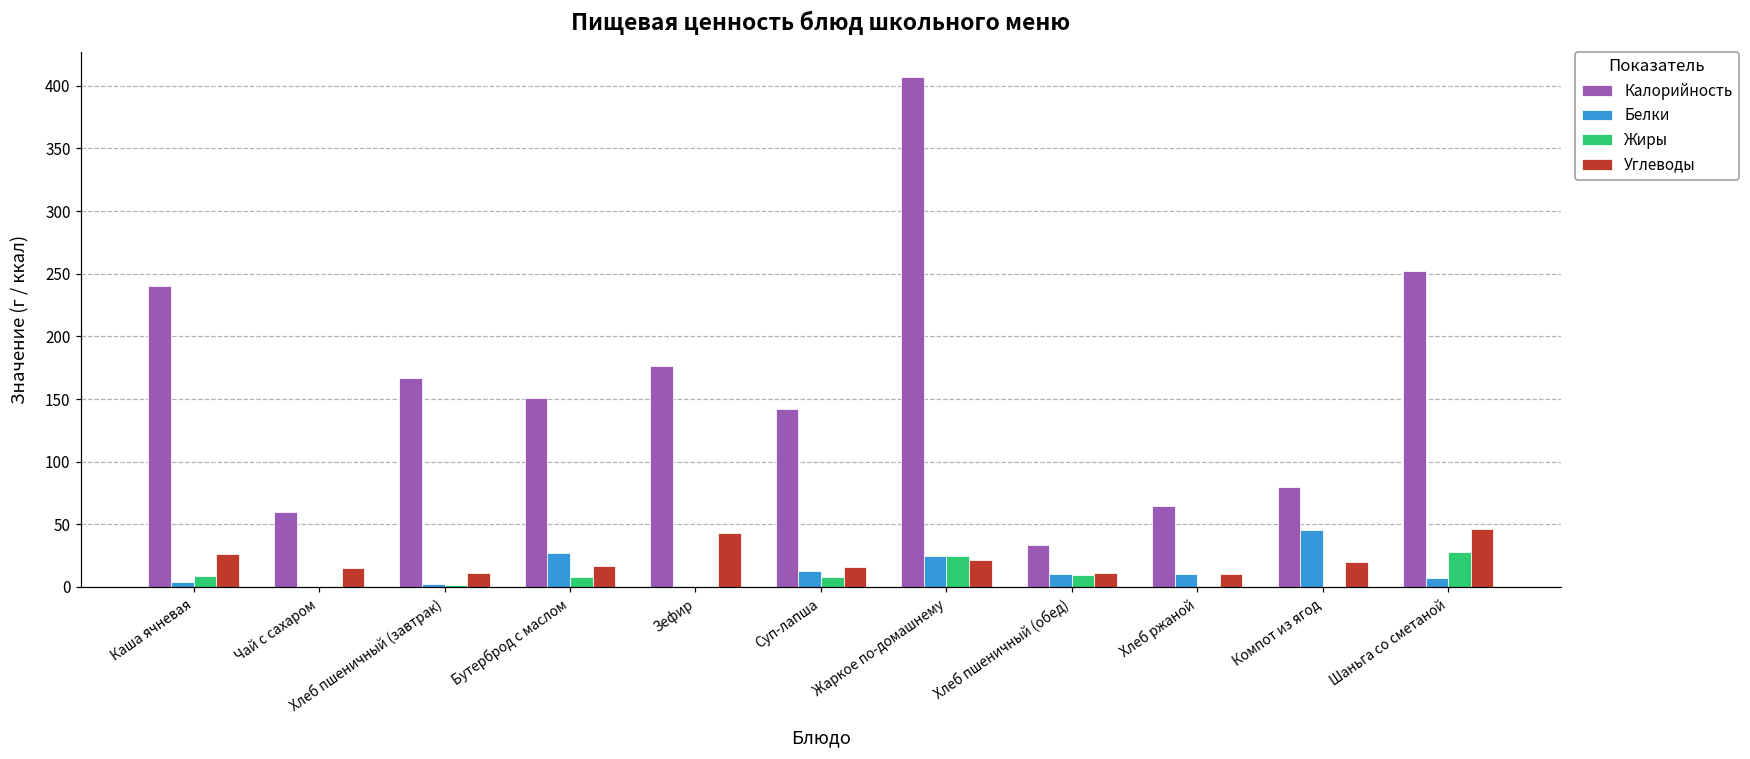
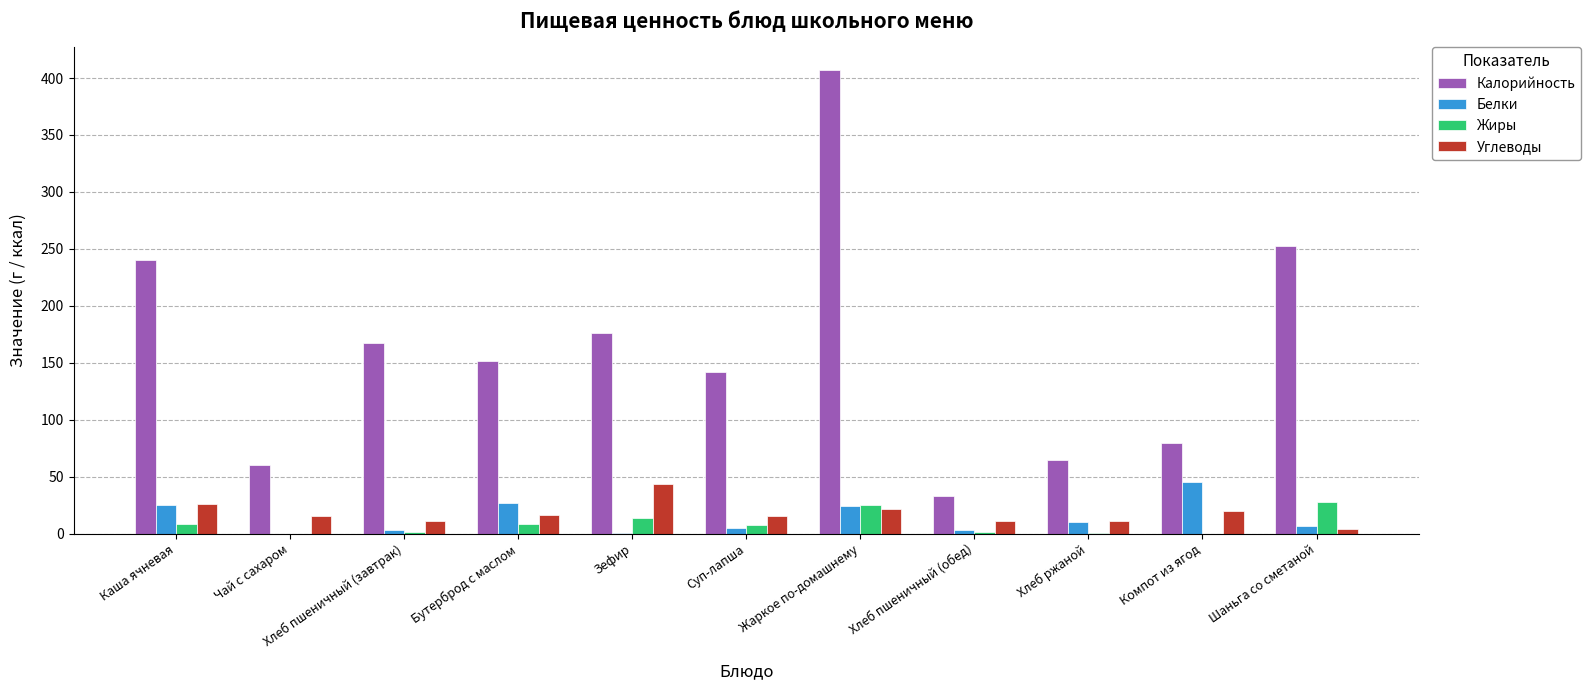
Белки, Каша ячневая: 4 -> 25
Жиры, Зефир: 0 -> 14
Белки, Суп-лапша: 12 -> 5
Белки, Хлеб пшеничный (обед): 11 -> 3
Жиры, Хлеб пшеничный (обед): 10 -> 1
Углеводы, Шаньга со сметаной: 46 -> 4
